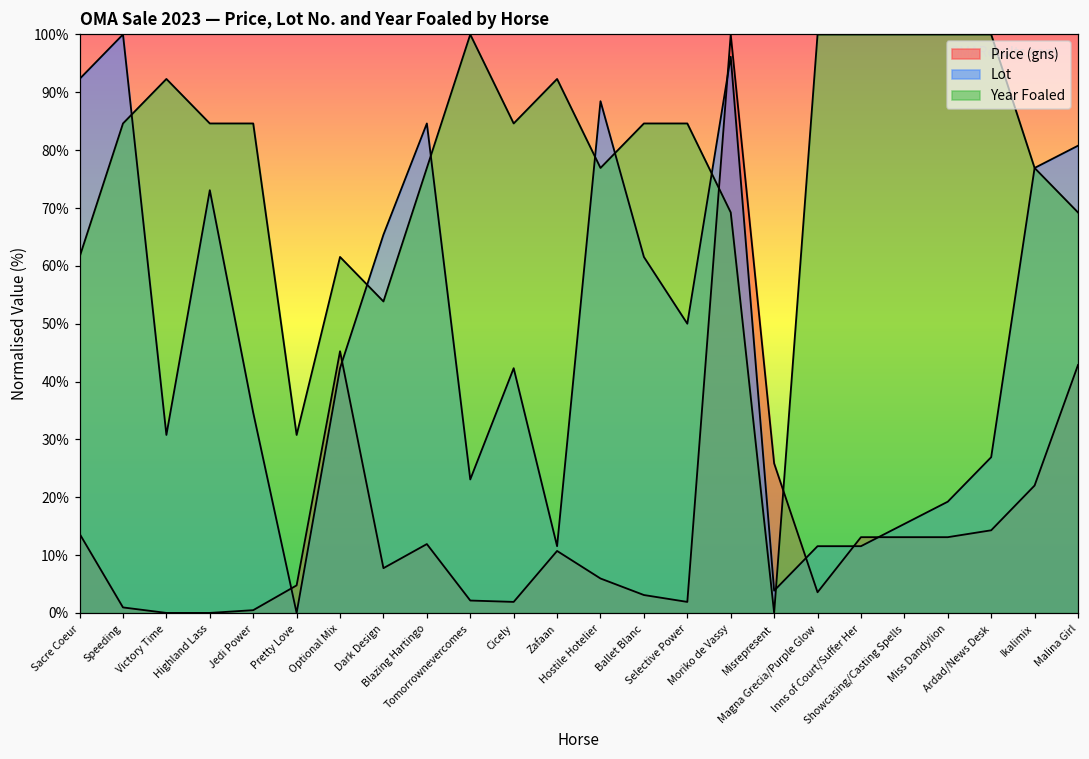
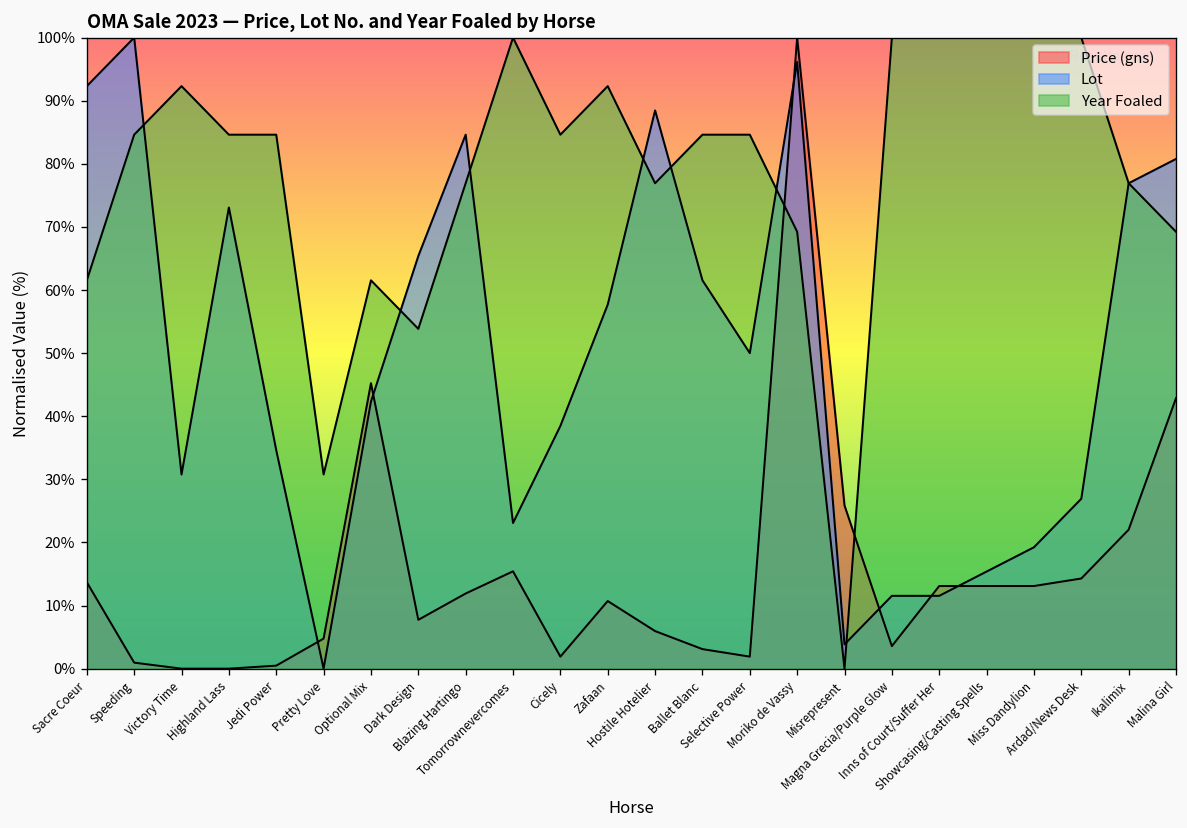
Price (gns), Tomorrownevercomes: 2% -> 15%
Lot, Cicely: 42% -> 38%
Lot, Zafaan: 12% -> 58%
